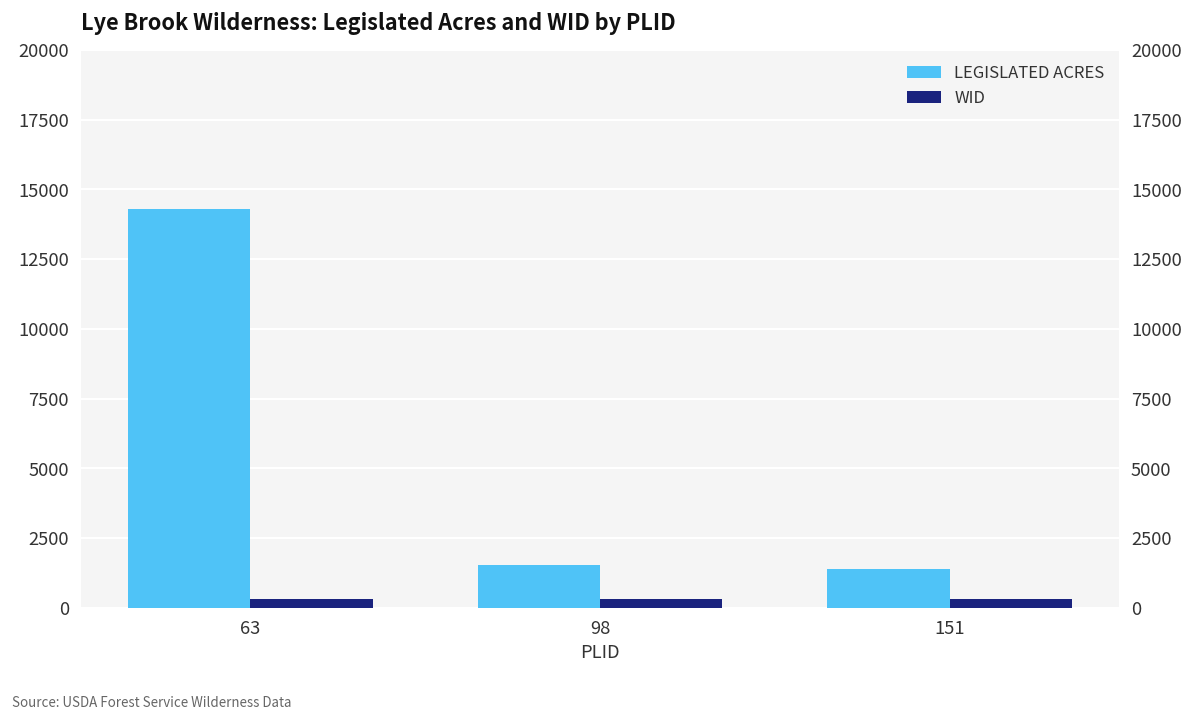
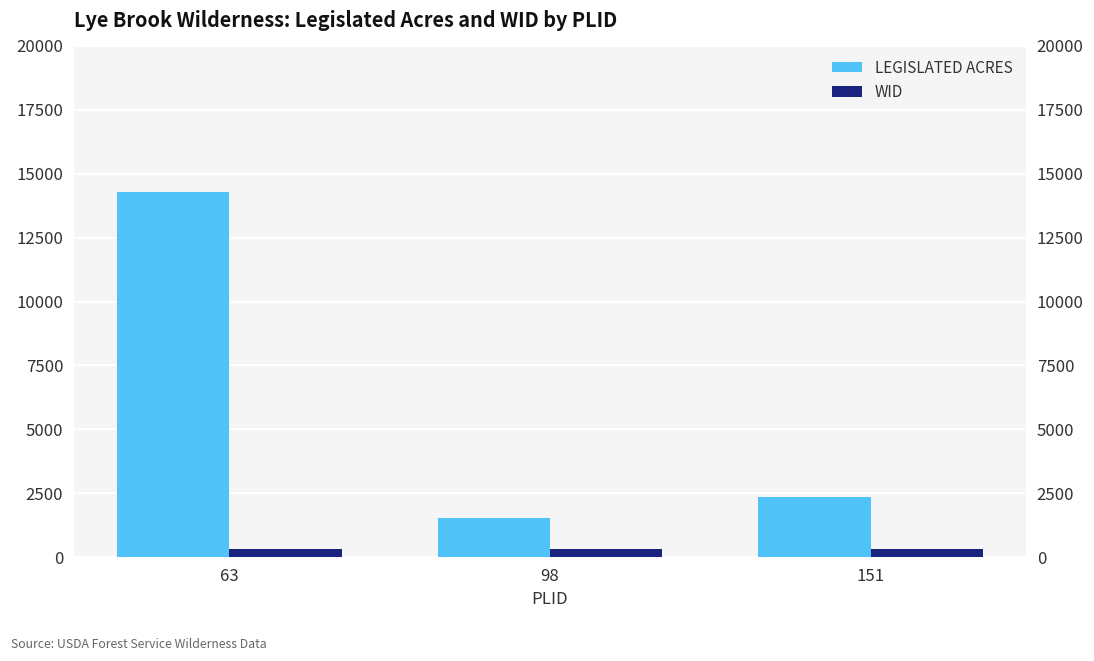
LEGISLATED ACRES, 151: 1400 -> 2300
